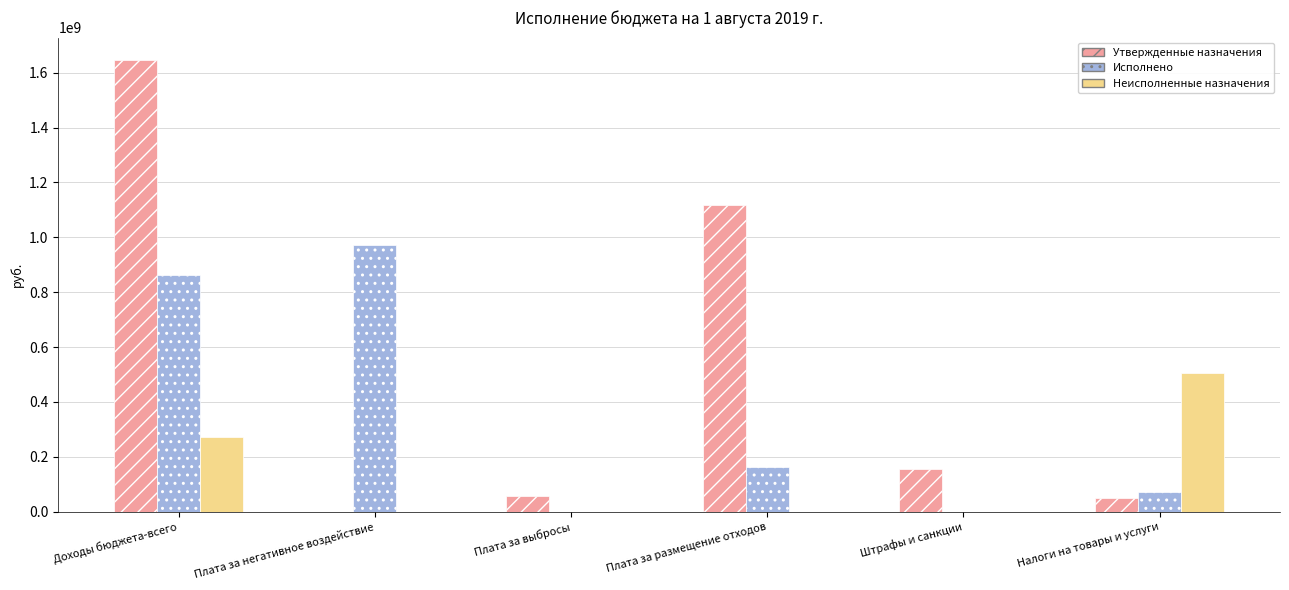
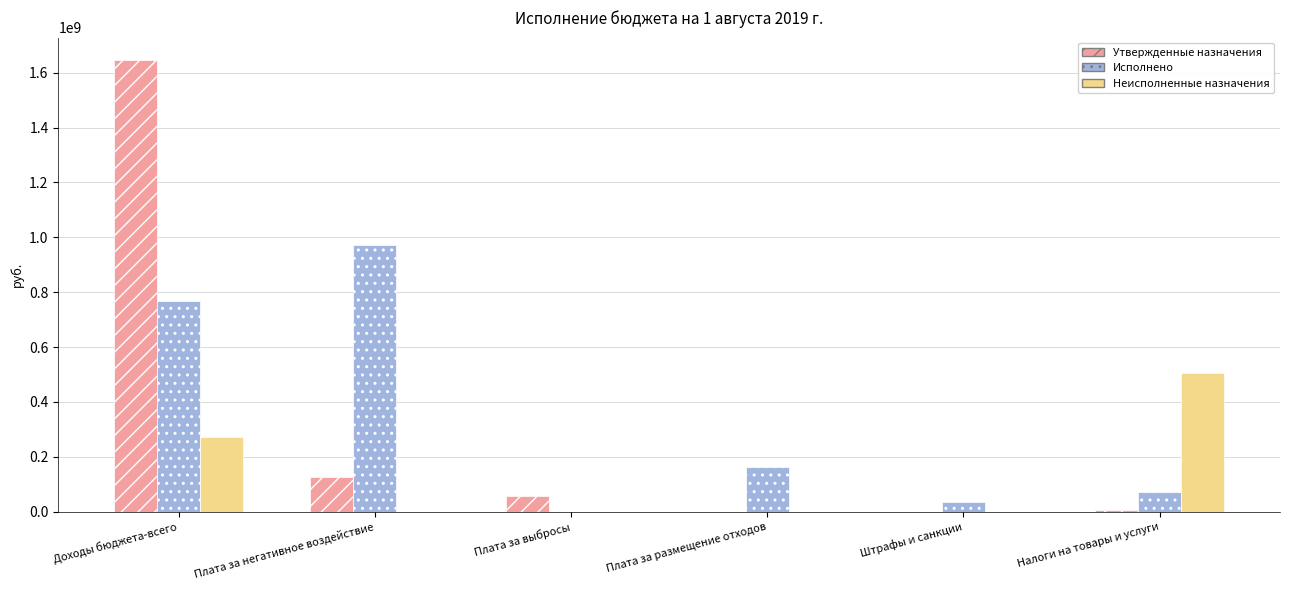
Исполнено, Доходы бюджета-всего: 860000000 -> 770000000
Утвержденные назначения, Плата за негативное воздействие: 0 -> 130000000
Утвержденные назначения, Плата за размещение отходов: 1120000000 -> 0
Утвержденные назначения, Штрафы и санкции: 150000000 -> 0
Исполнено, Штрафы и санкции: 0 -> 40000000
Утвержденные назначения, Налоги на товары и услуги: 50000000 -> 10000000
